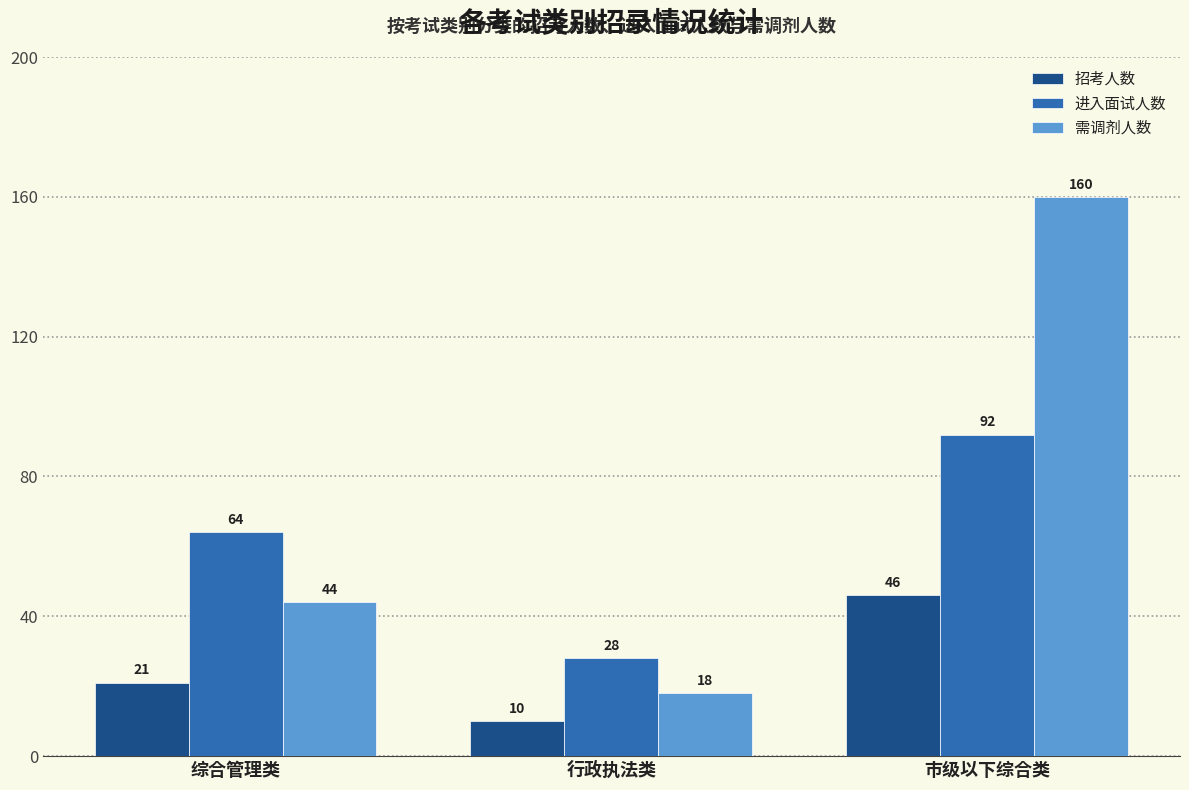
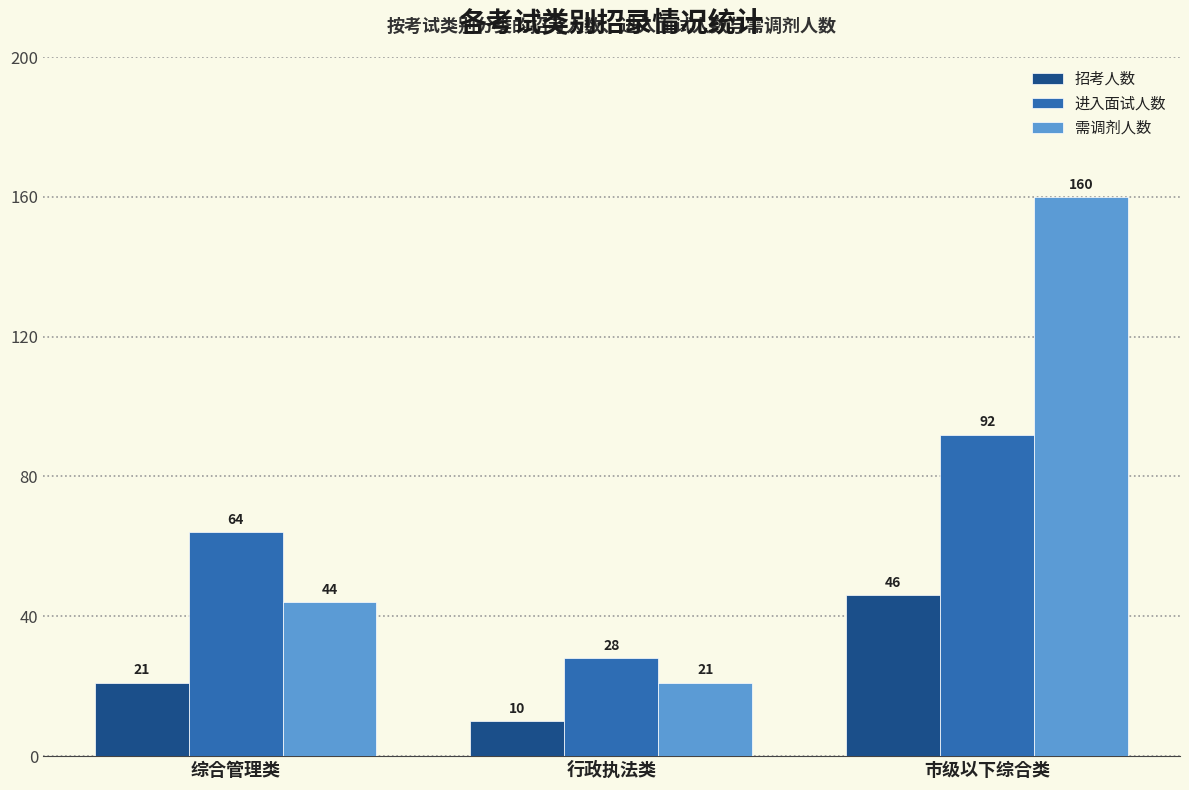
需调剂人数, 行政执法类: 18 -> 21
